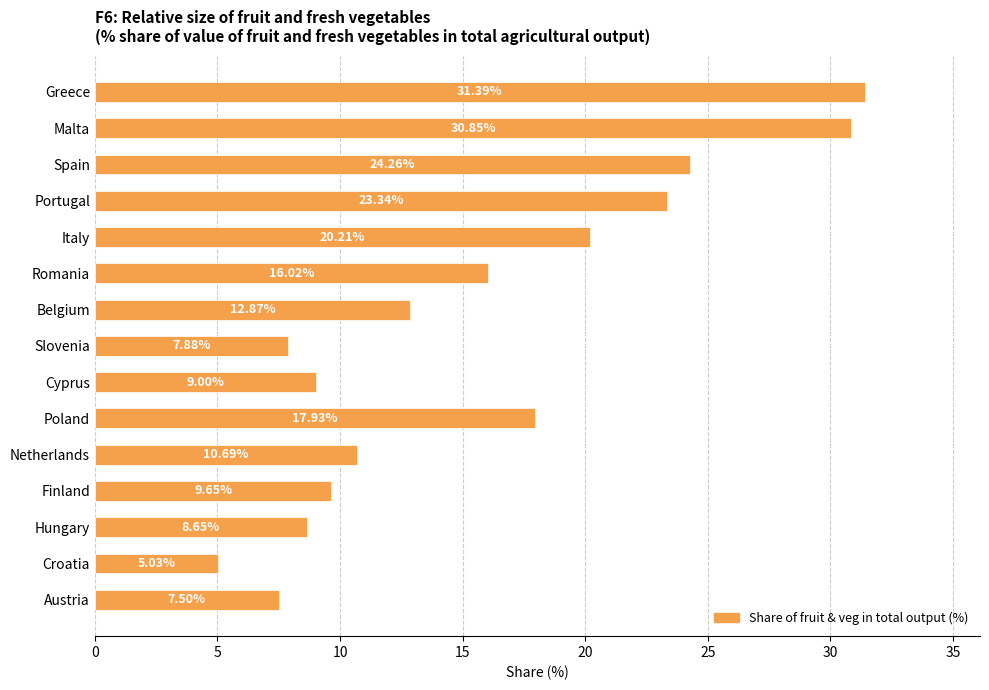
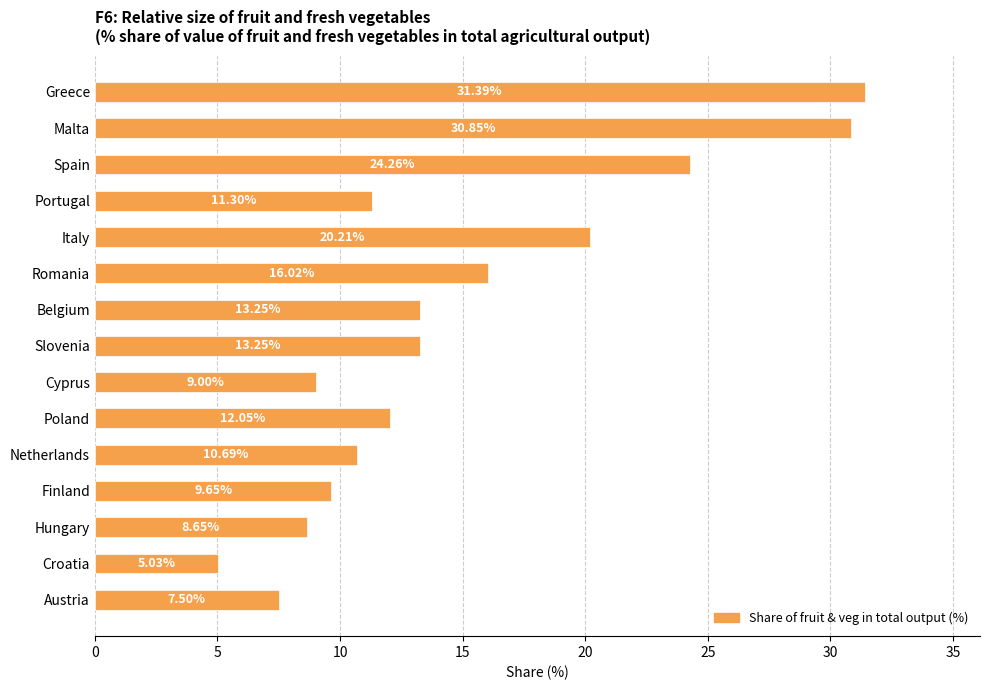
Portugal: 23.34% -> 11.30%
Belgium: 12.87% -> 13.25%
Slovenia: 7.88% -> 13.25%
Poland: 17.93% -> 12.05%
